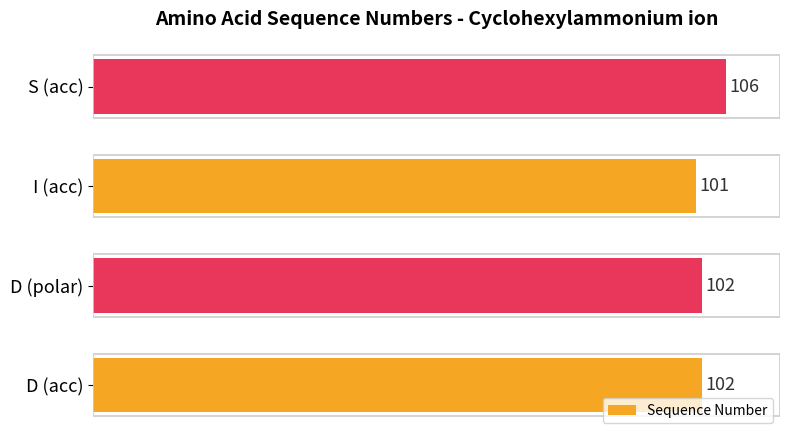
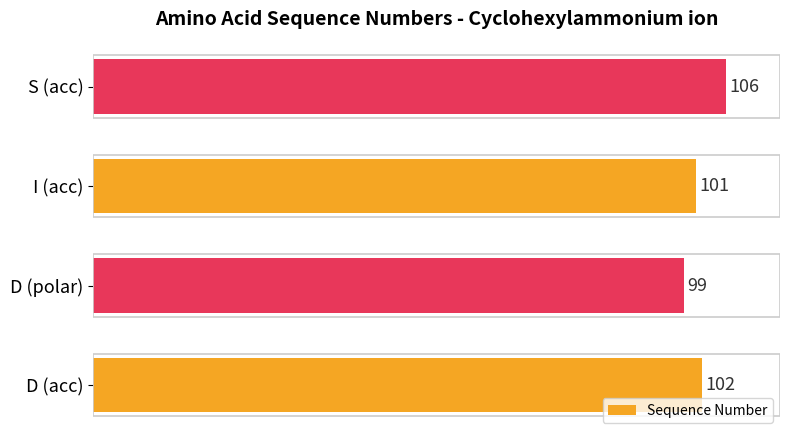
D (polar): 102 -> 99
